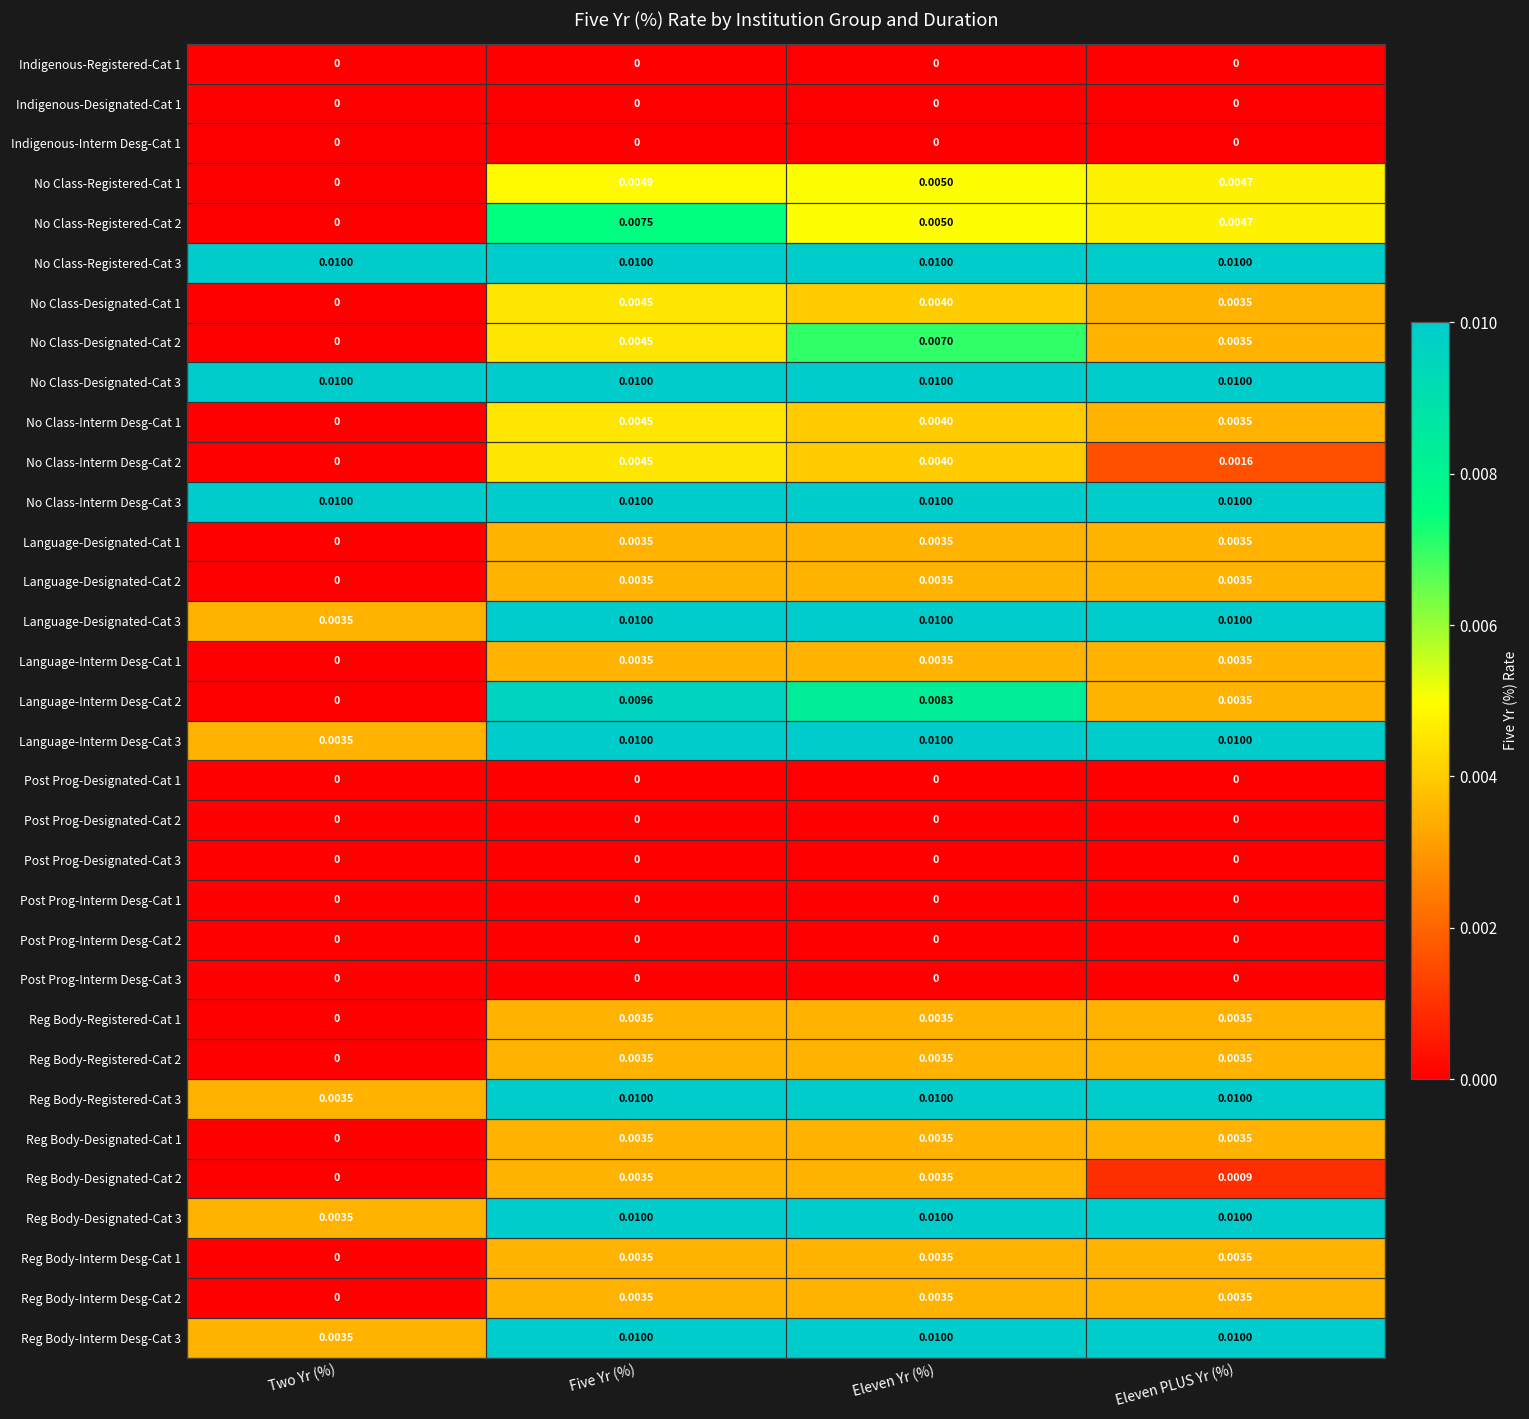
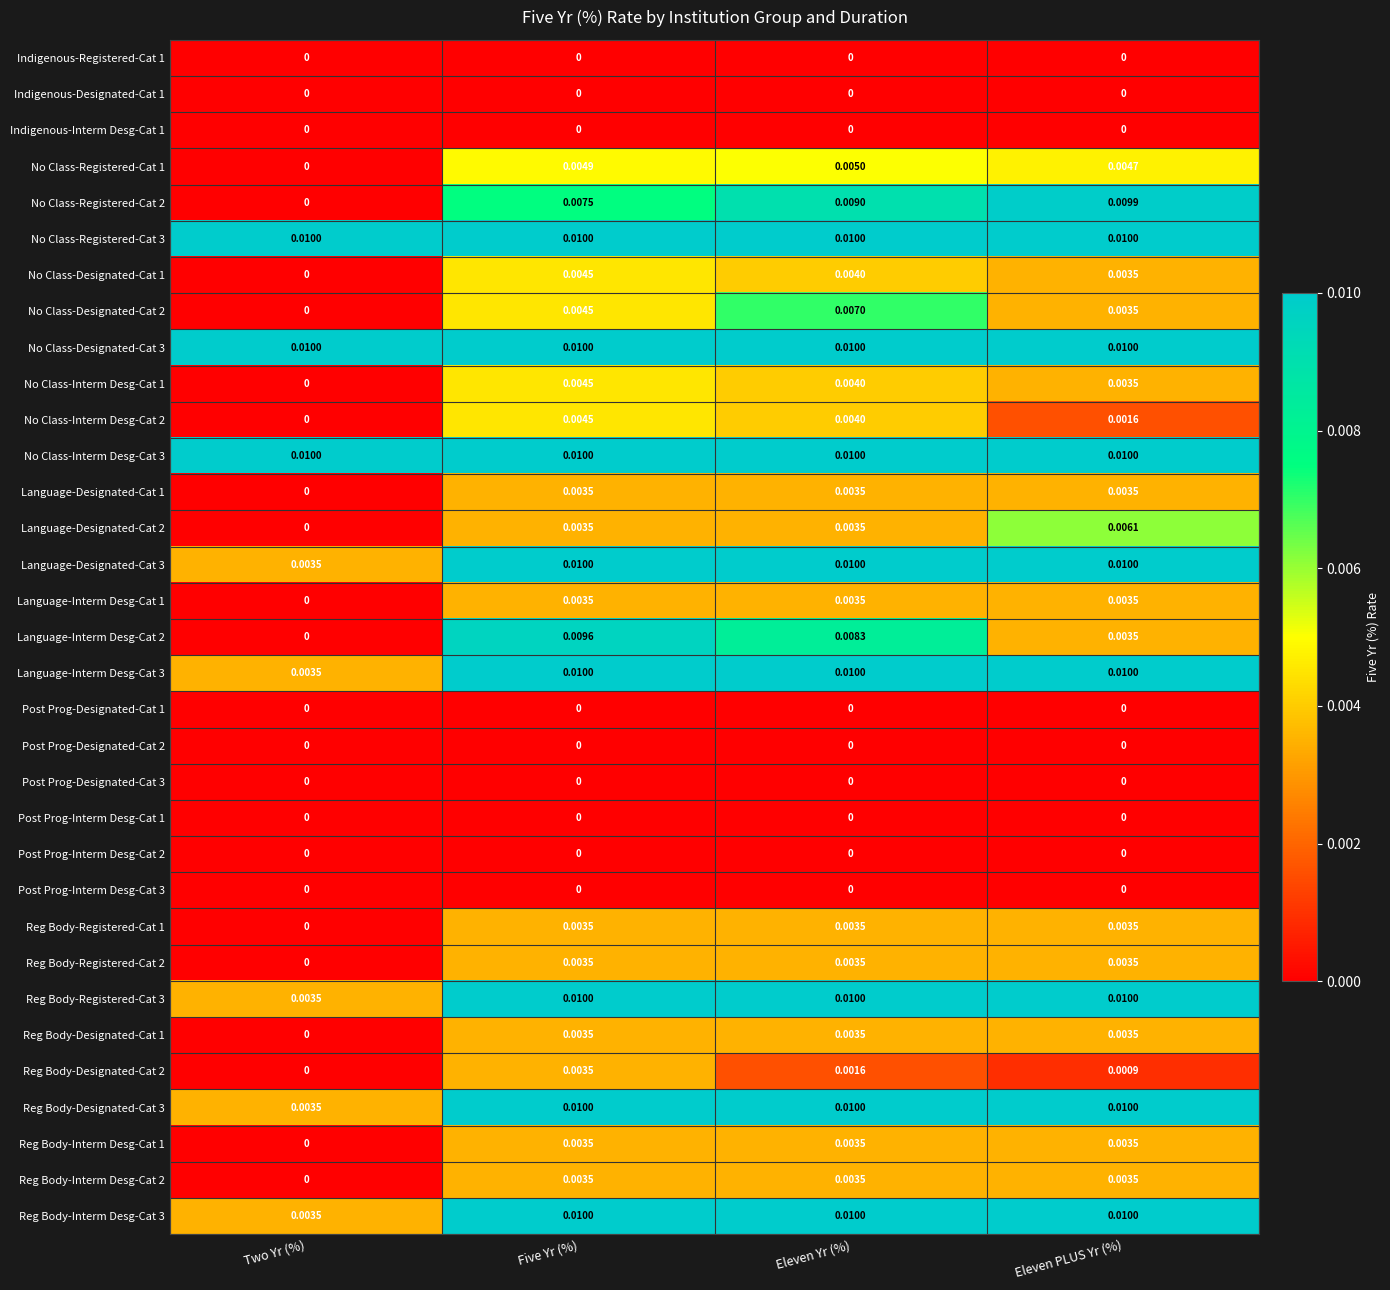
No Class-Registered-Cat 2, Eleven Yr (%): 0.0050 -> 0.0090
No Class-Registered-Cat 2, Eleven PLUS Yr (%): 0.0047 -> 0.0099
Language-Designated-Cat 2, Eleven PLUS Yr (%): 0.0035 -> 0.0061
Reg Body-Designated-Cat 2, Eleven Yr (%): 0.0035 -> 0.0016
